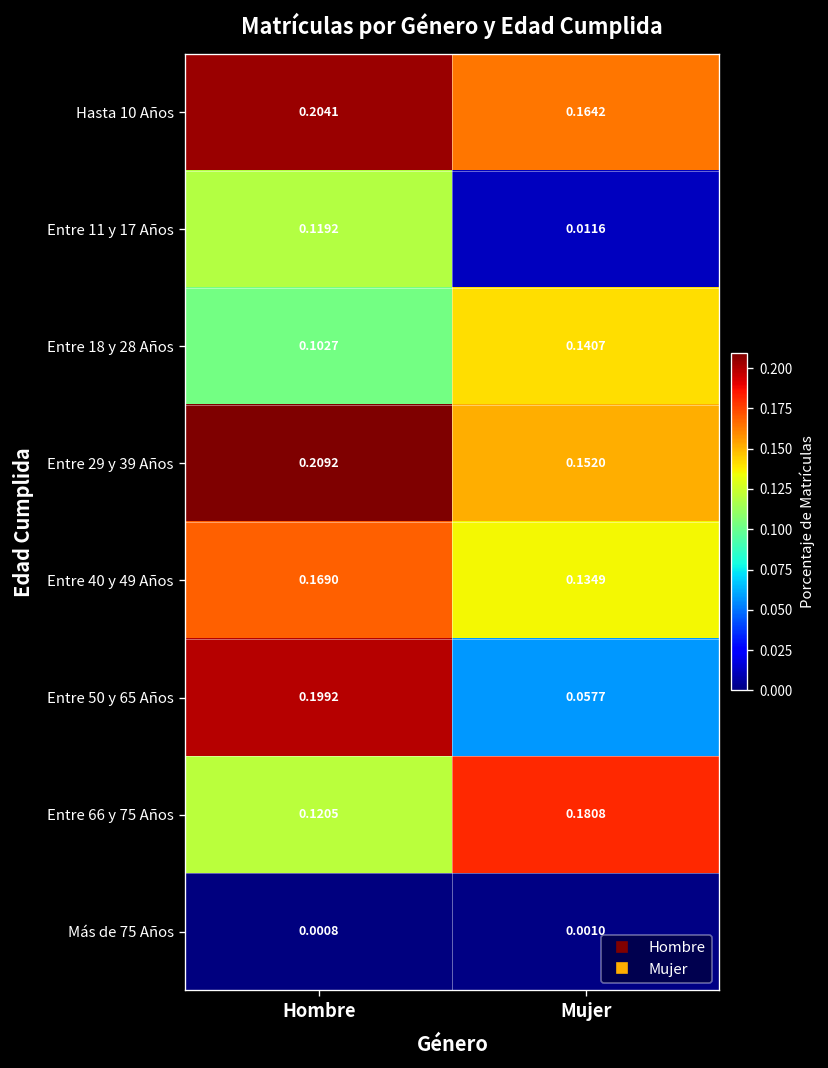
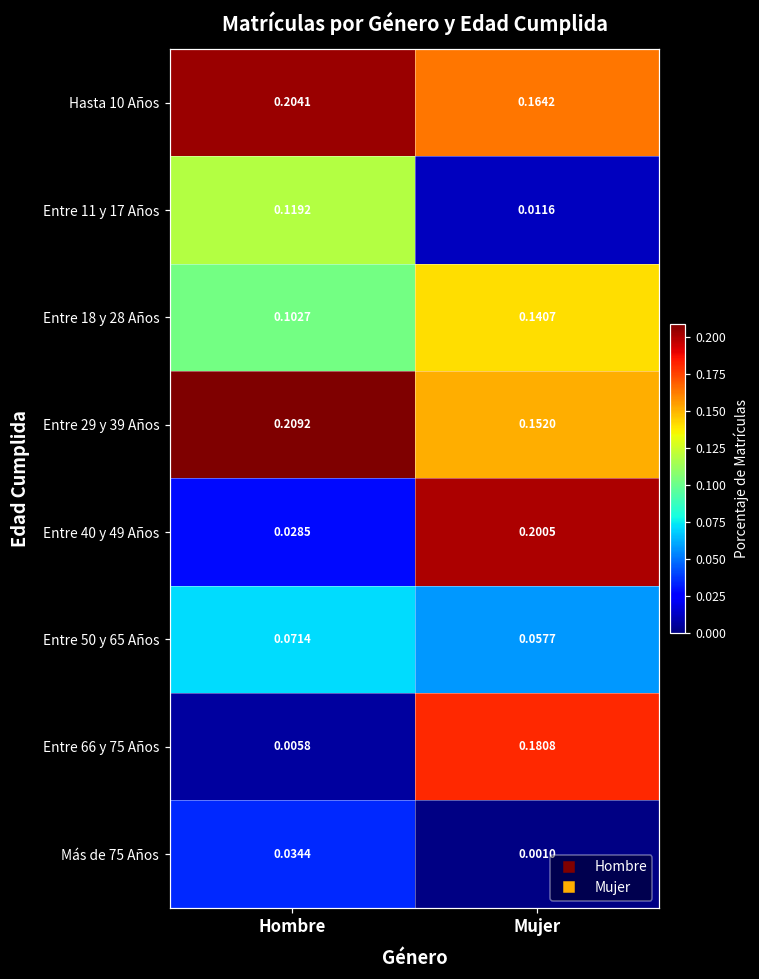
Entre 40 y 49 Años, Hombre: 0.1690 -> 0.0285
Entre 40 y 49 Años, Mujer: 0.1349 -> 0.2005
Entre 50 y 65 Años, Hombre: 0.1992 -> 0.0714
Entre 66 y 75 Años, Hombre: 0.1205 -> 0.0058
Más de 75 Años, Hombre: 0.0008 -> 0.0344
